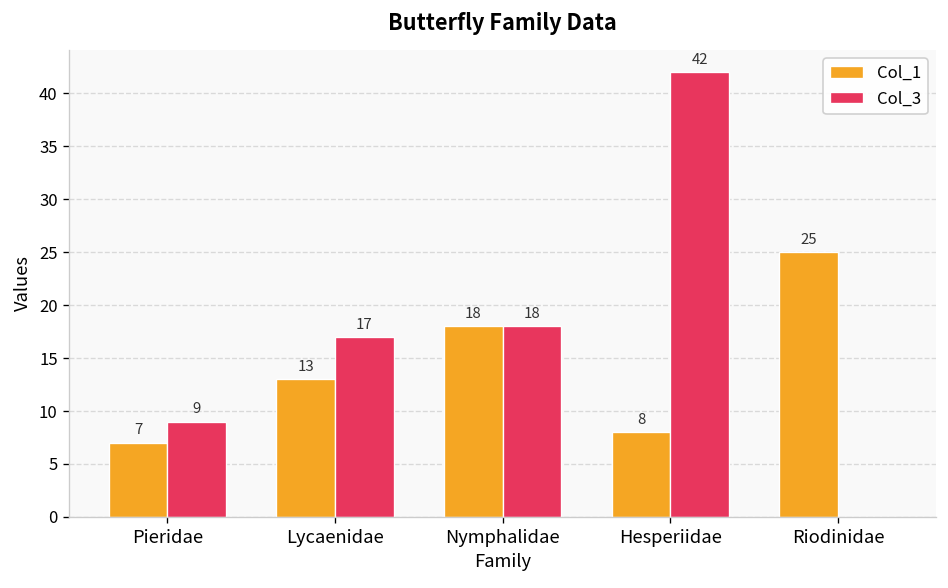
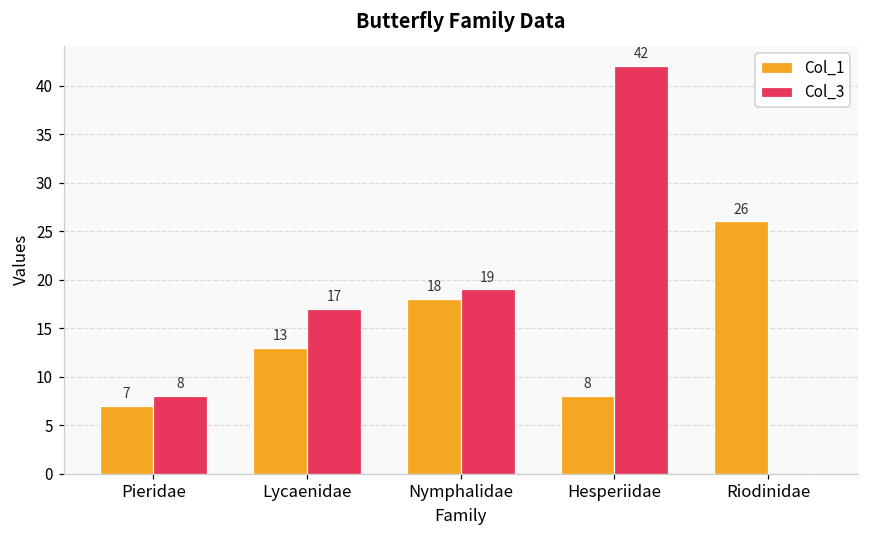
Col_3, Pieridae: 9 -> 8
Col_3, Nymphalidae: 18 -> 19
Col_1, Riodinidae: 25 -> 26
